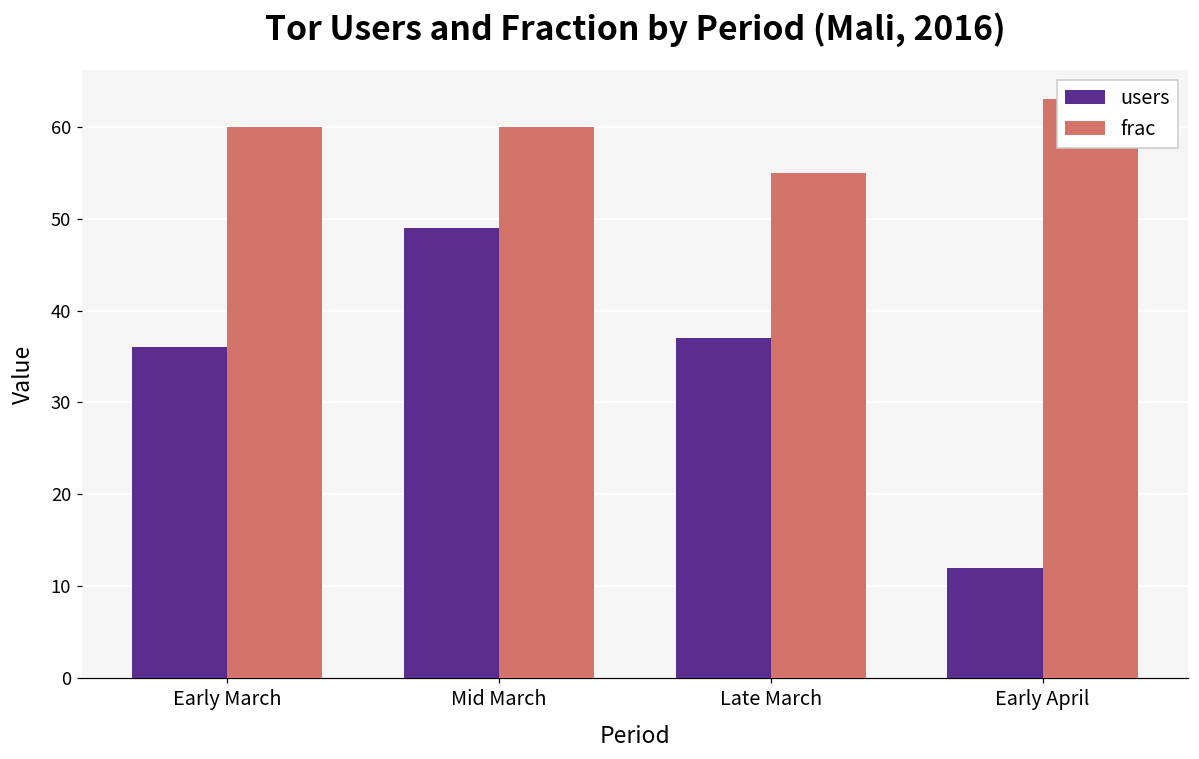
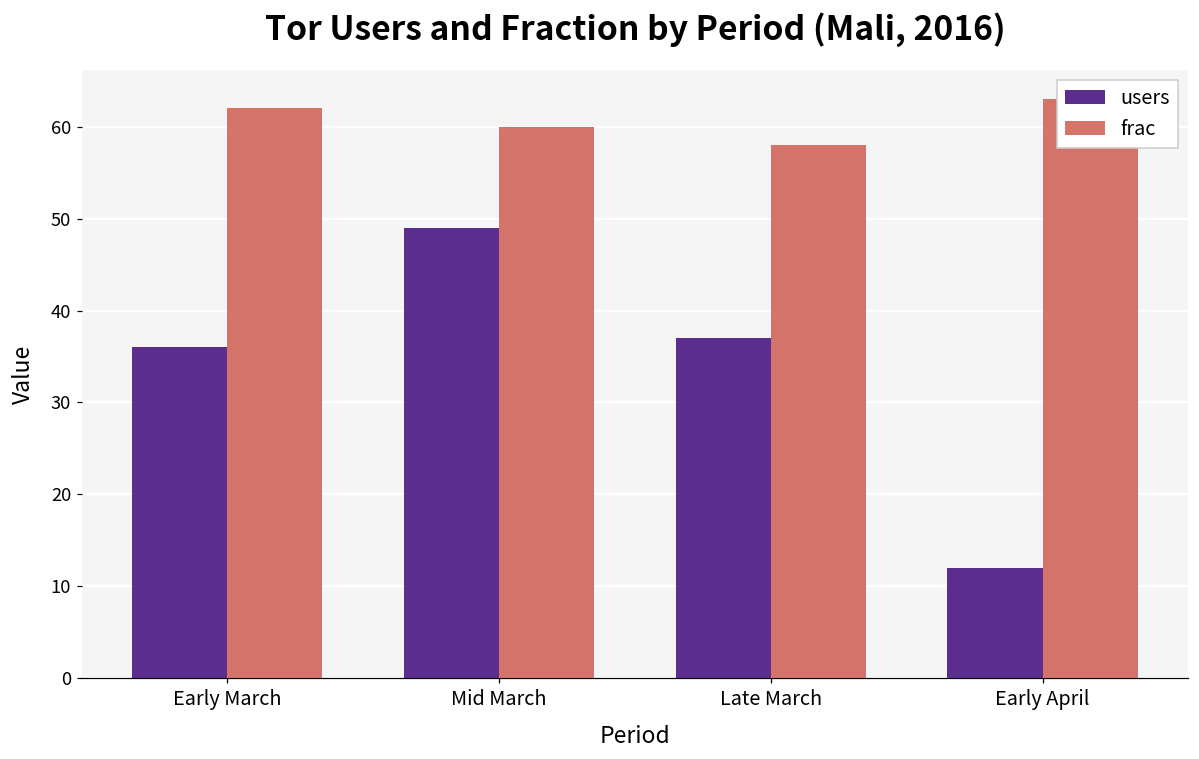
frac, Early March: 60 -> 62
frac, Late March: 55 -> 58
